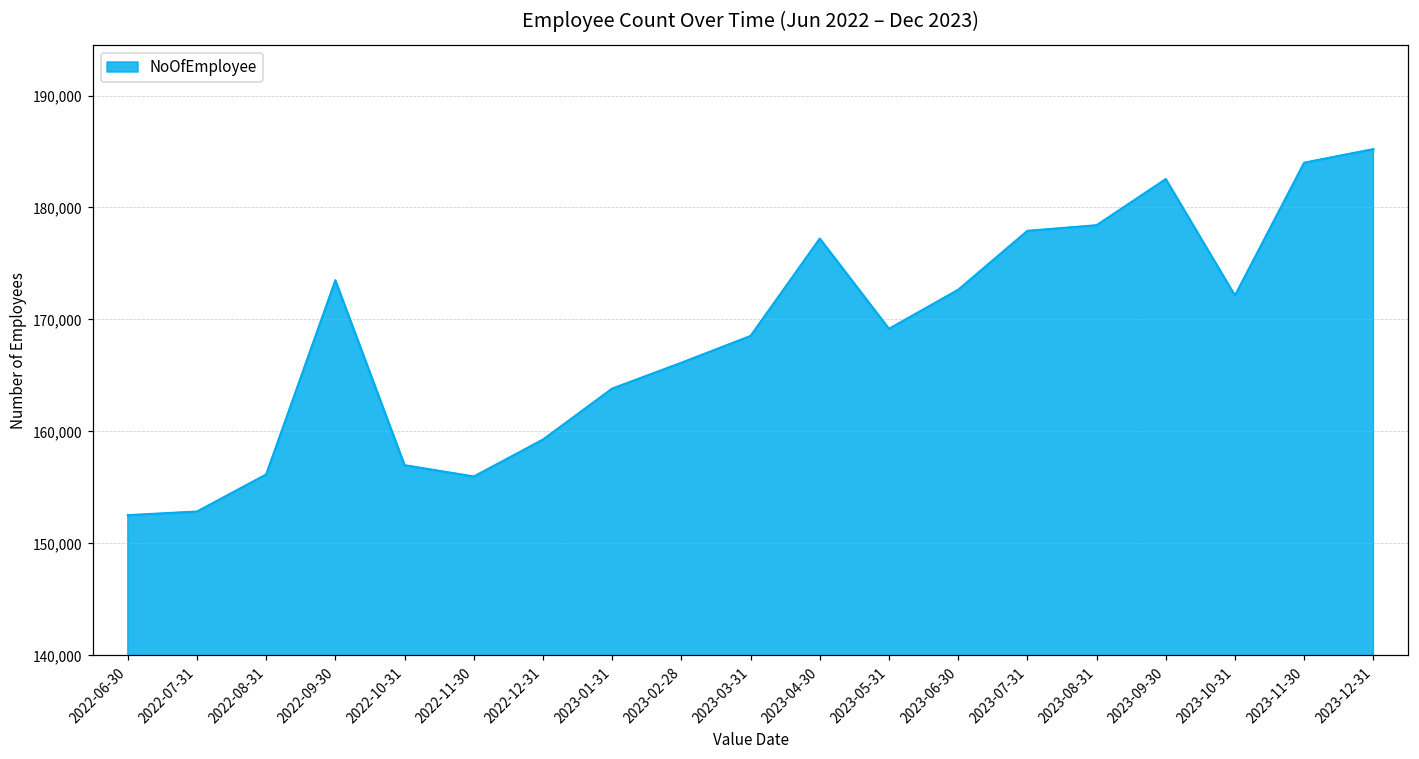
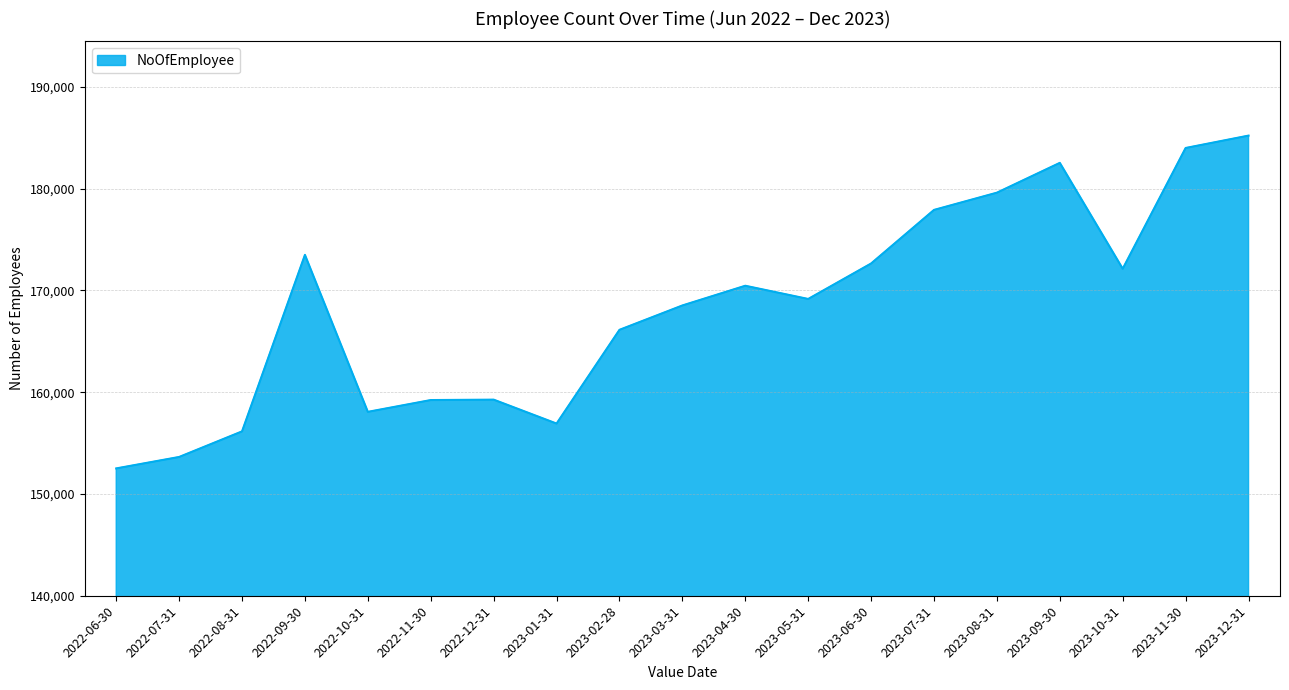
2022-07-31: 152,800 -> 153,600
2022-10-31: 157,000 -> 158,100
2022-11-30: 156,000 -> 159,200
2023-01-31: 163,800 -> 156,900
2023-04-30: 177,200 -> 170,500
2023-08-31: 178,400 -> 179,600
